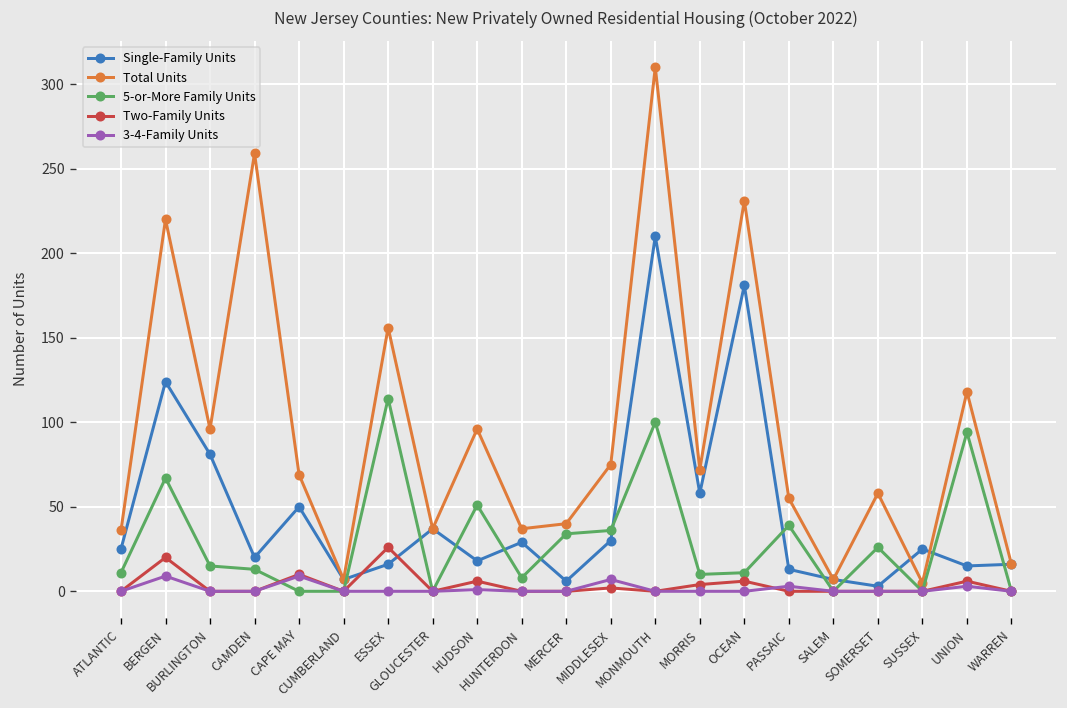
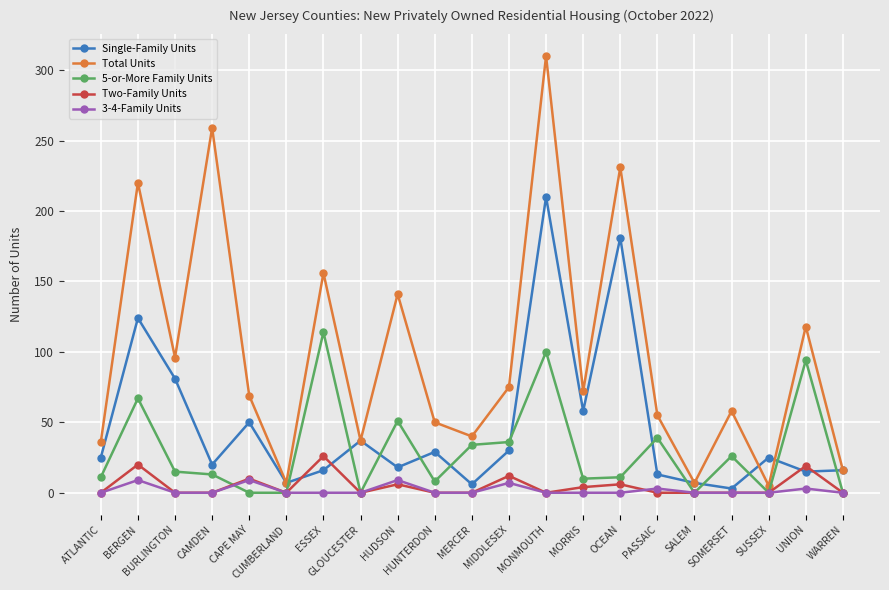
Total Units, HUDSON: 96 -> 141
3-4-Family Units, HUDSON: 1 -> 9
Total Units, HUNTERDON: 37 -> 50
Two-Family Units, MIDDLESEX: 2 -> 12
Two-Family Units, UNION: 6 -> 19
